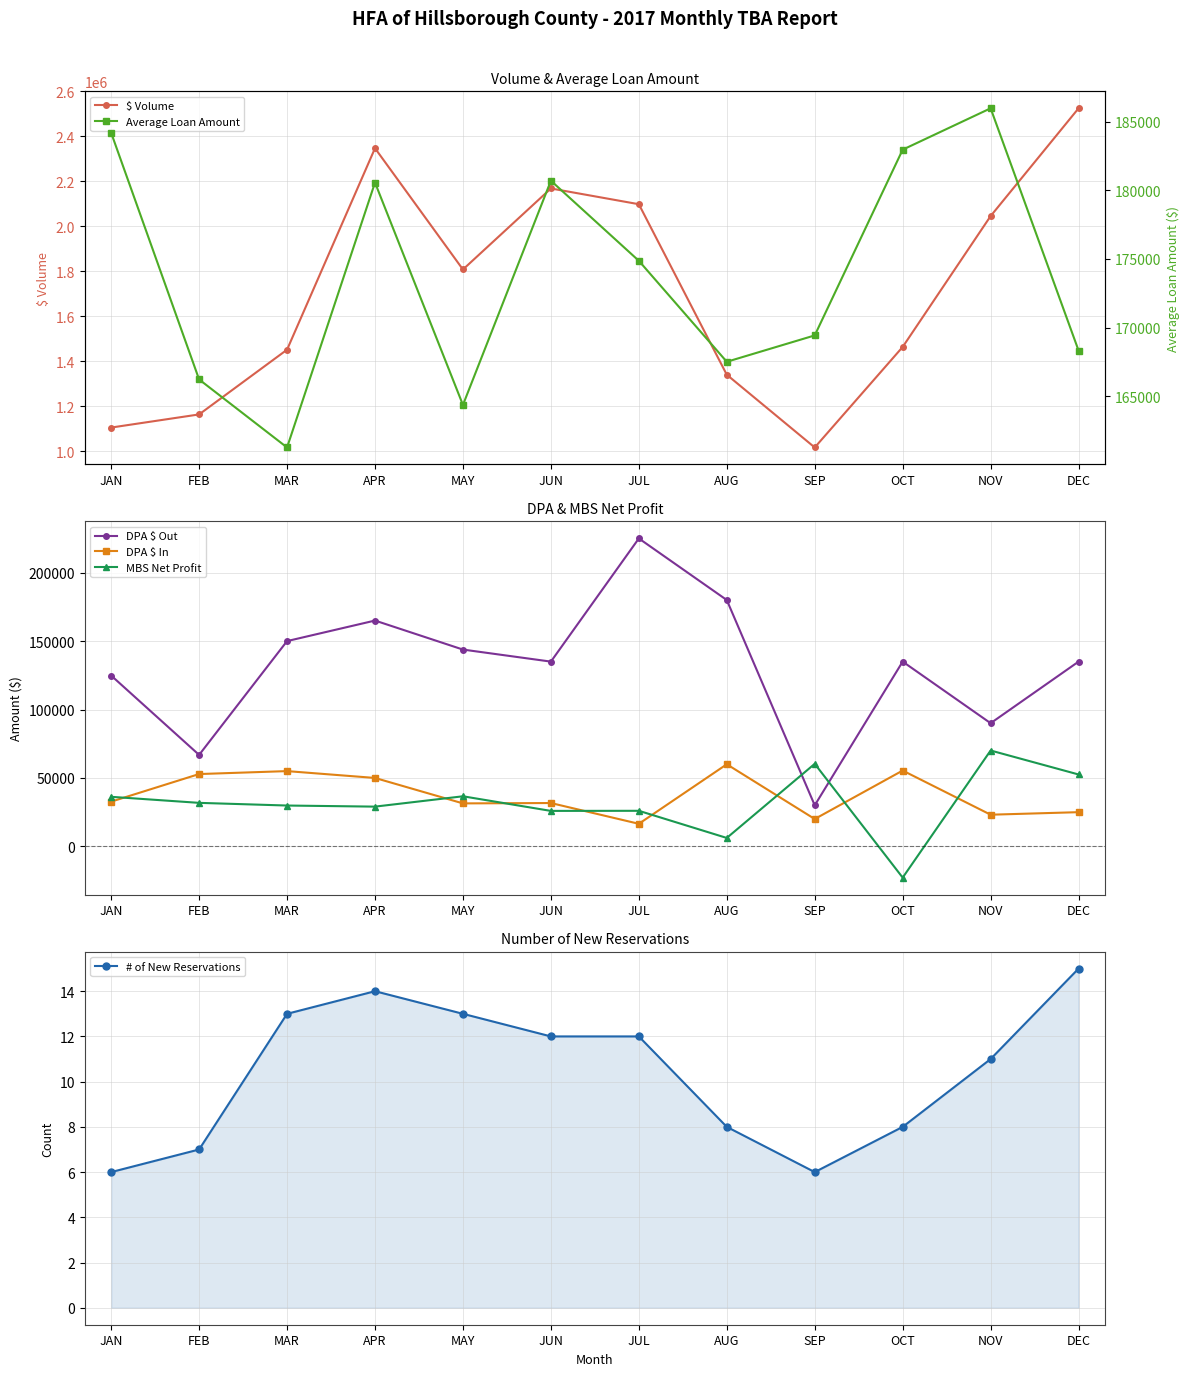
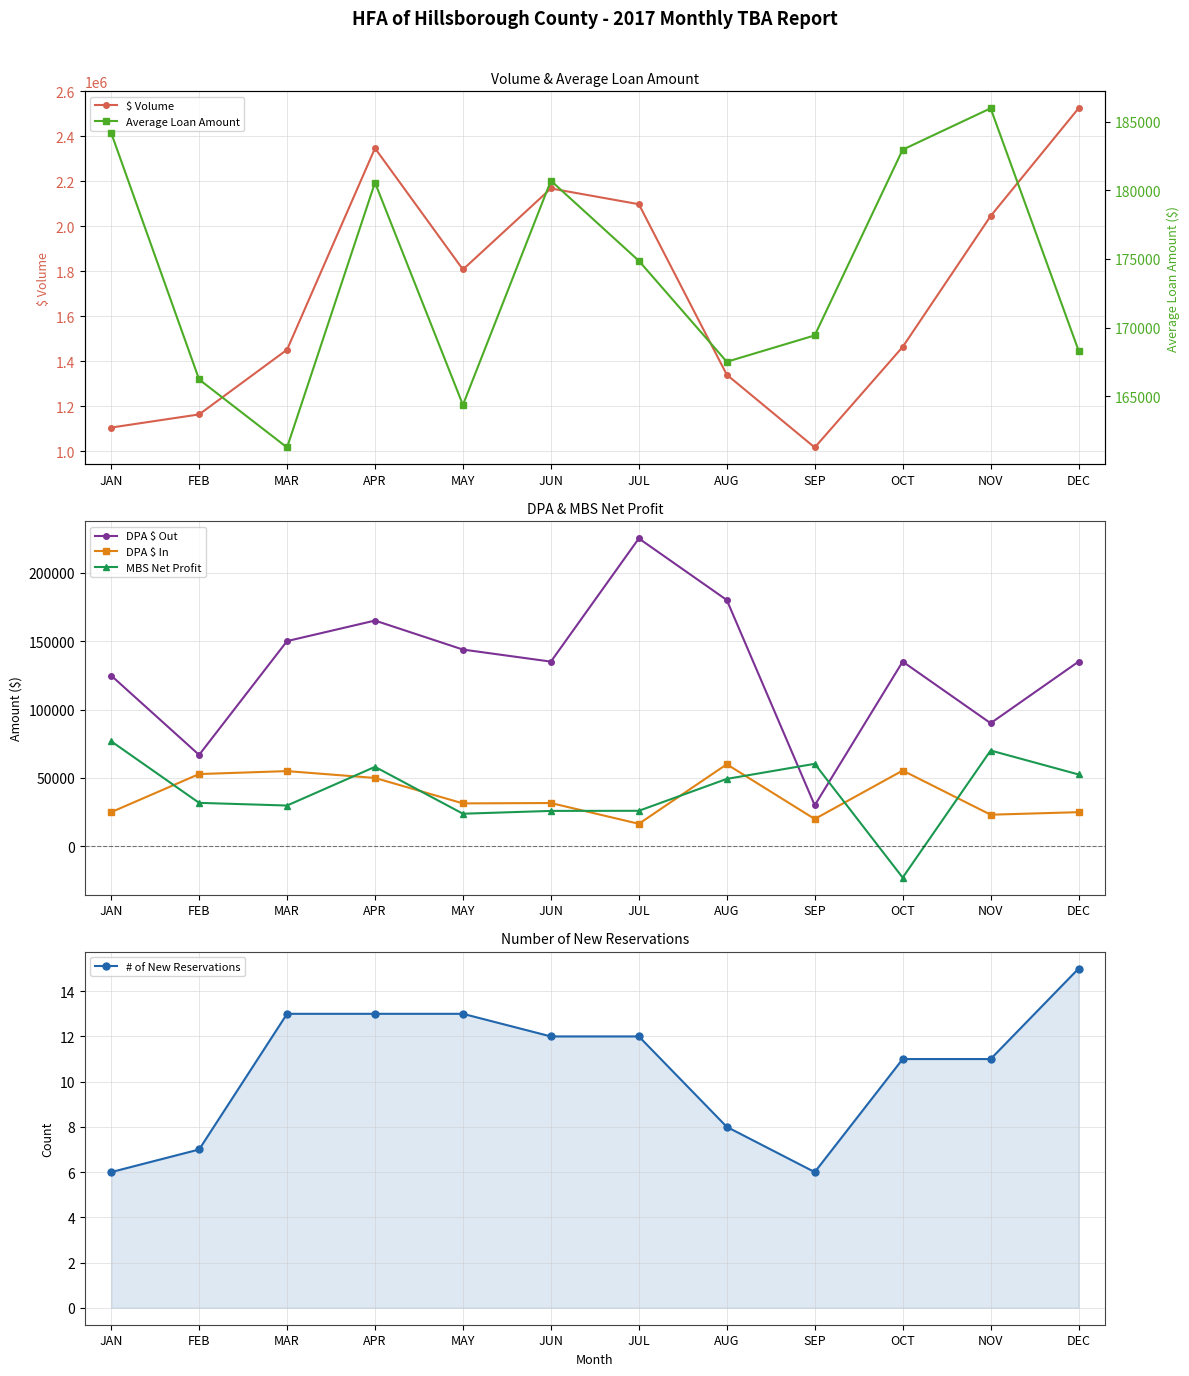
DPA & MBS Net Profit, DPA $ In, JAN: 33000 -> 25000
DPA & MBS Net Profit, MBS Net Profit, JAN: 36000 -> 77000
DPA & MBS Net Profit, MBS Net Profit, APR: 29000 -> 58000
DPA & MBS Net Profit, MBS Net Profit, MAY: 37000 -> 24000
DPA & MBS Net Profit, MBS Net Profit, AUG: 6000 -> 49000
Number of New Reservations, APR: 14 -> 13
Number of New Reservations, OCT: 8 -> 11
